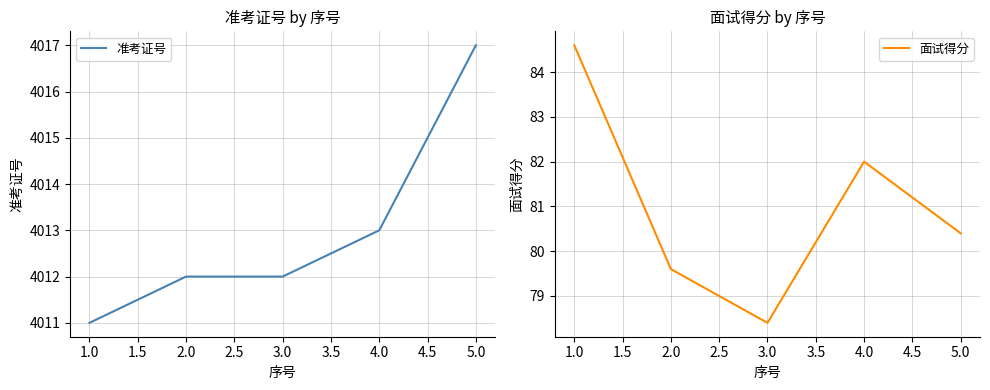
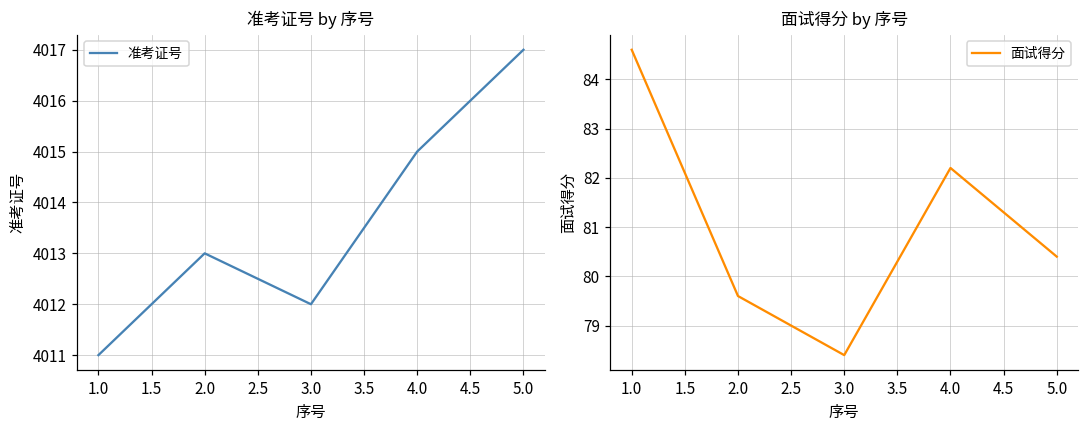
准考证号 by 序号, 2.0: 4012 -> 4013
准考证号 by 序号, 4.0: 4013 -> 4015
面试得分 by 序号, 4.0: 82.0 -> 82.2
